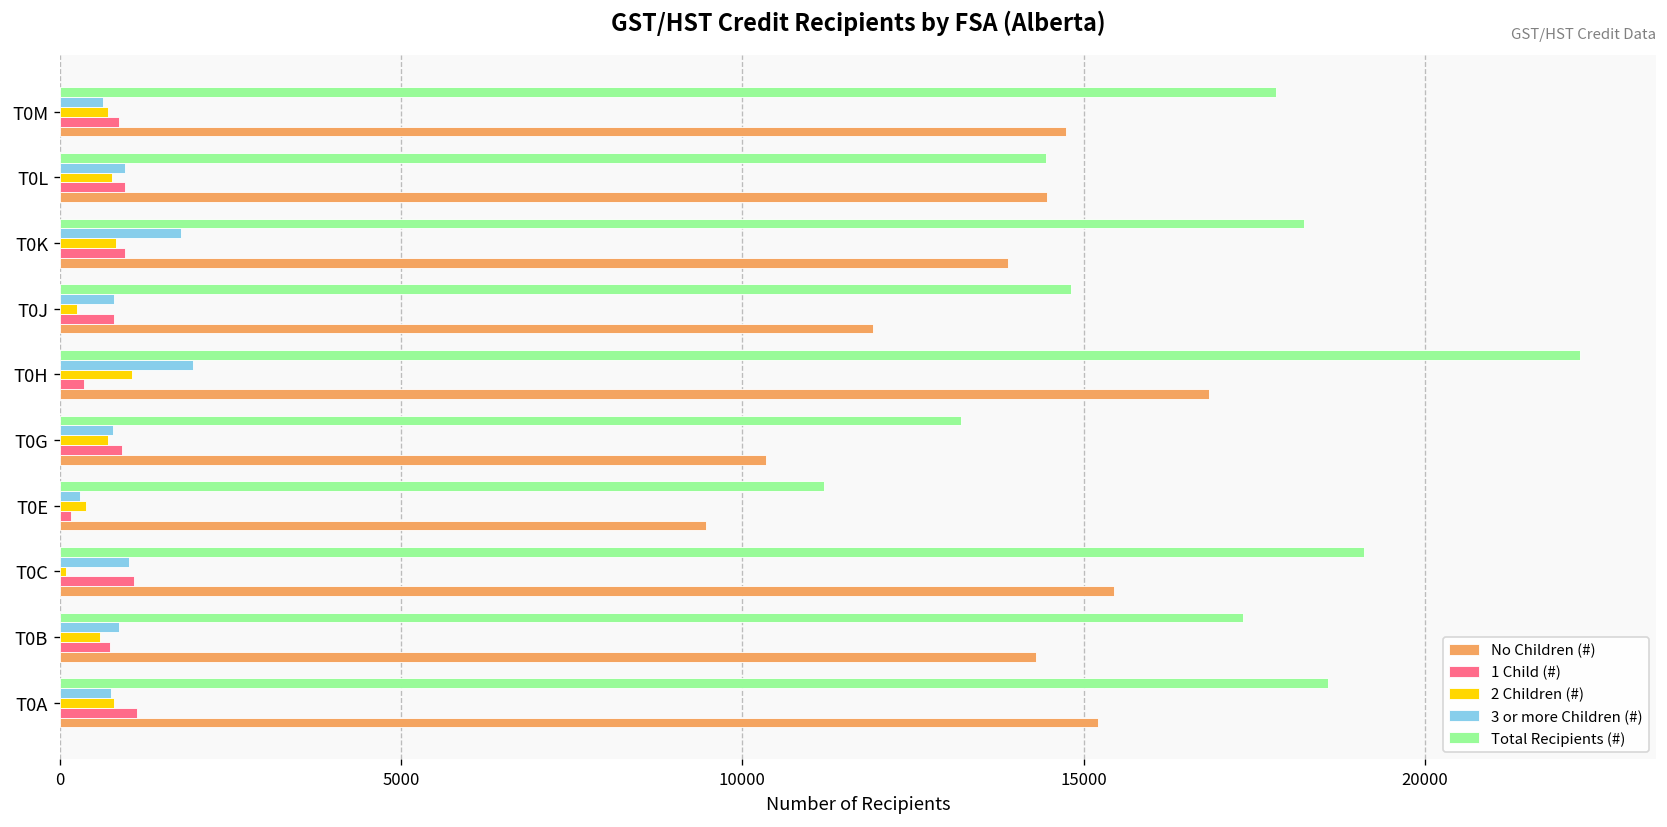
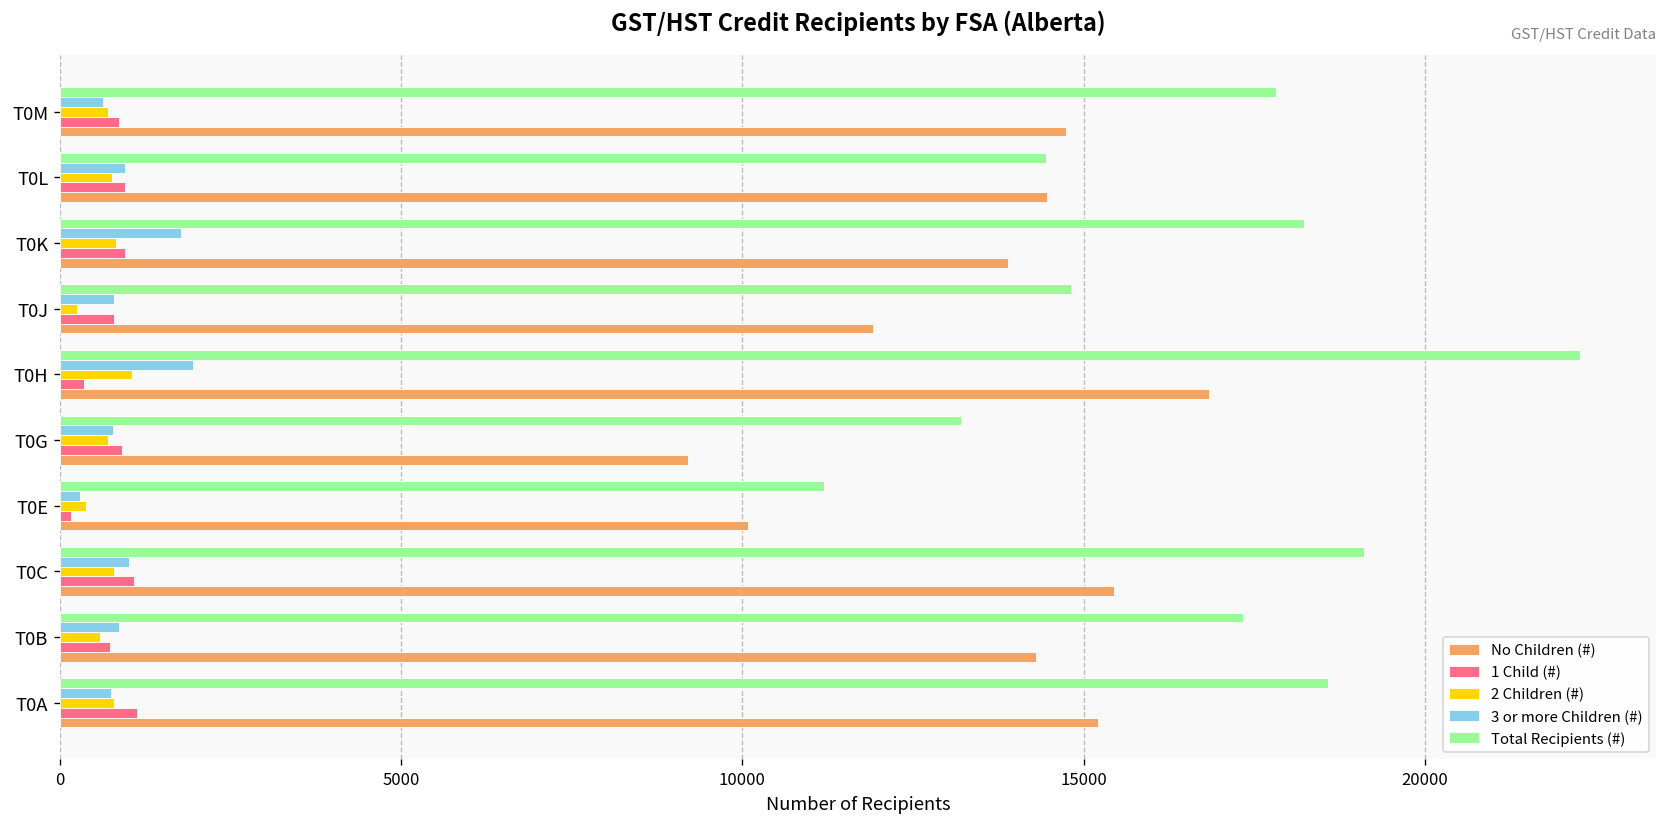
No Children (#), T0G: 10300 -> 9200
No Children (#), T0E: 9500 -> 10100
2 Children (#), T0C: 100 -> 800
